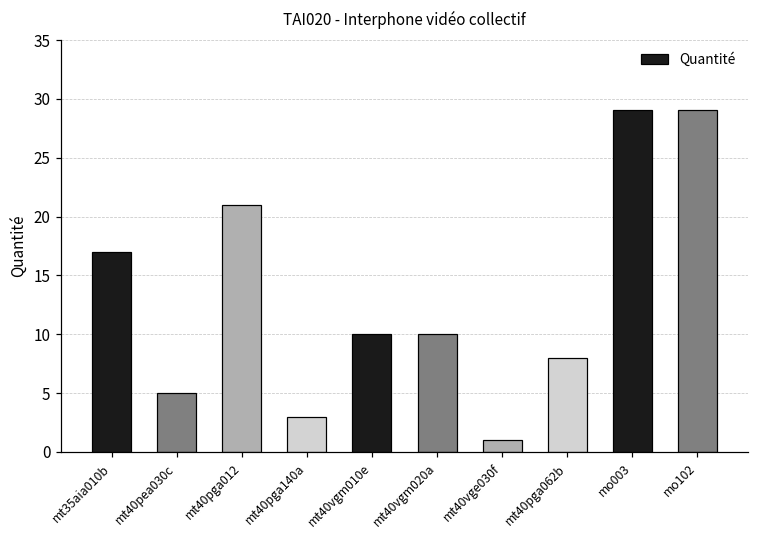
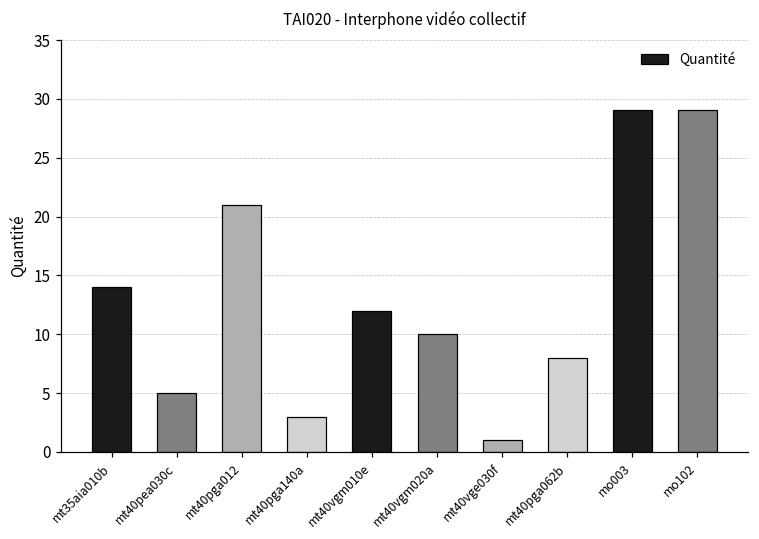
mt35aia010b: 17 -> 14
mt40vgm010e: 10 -> 12
